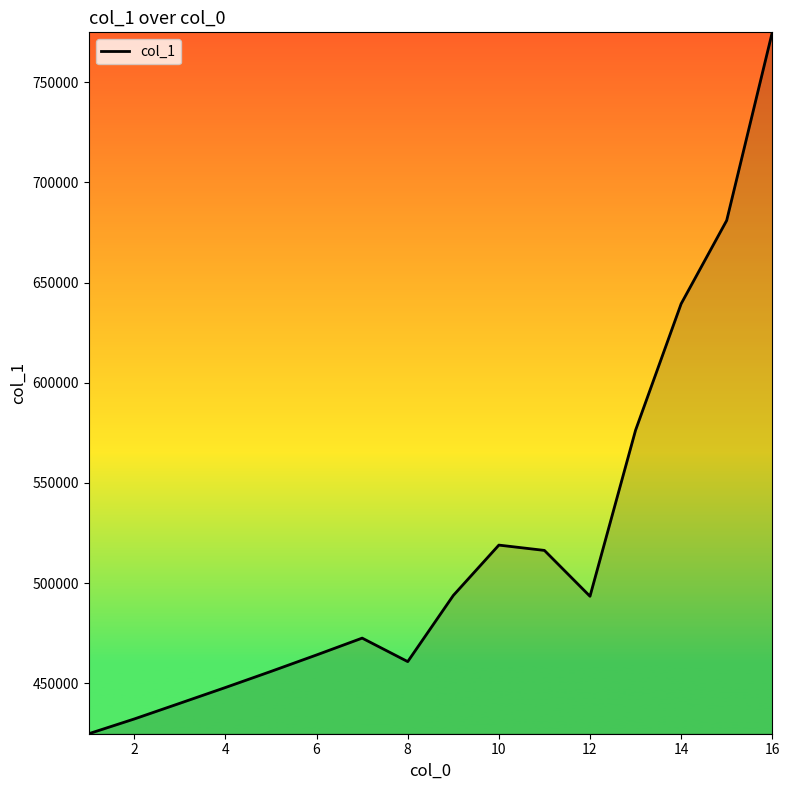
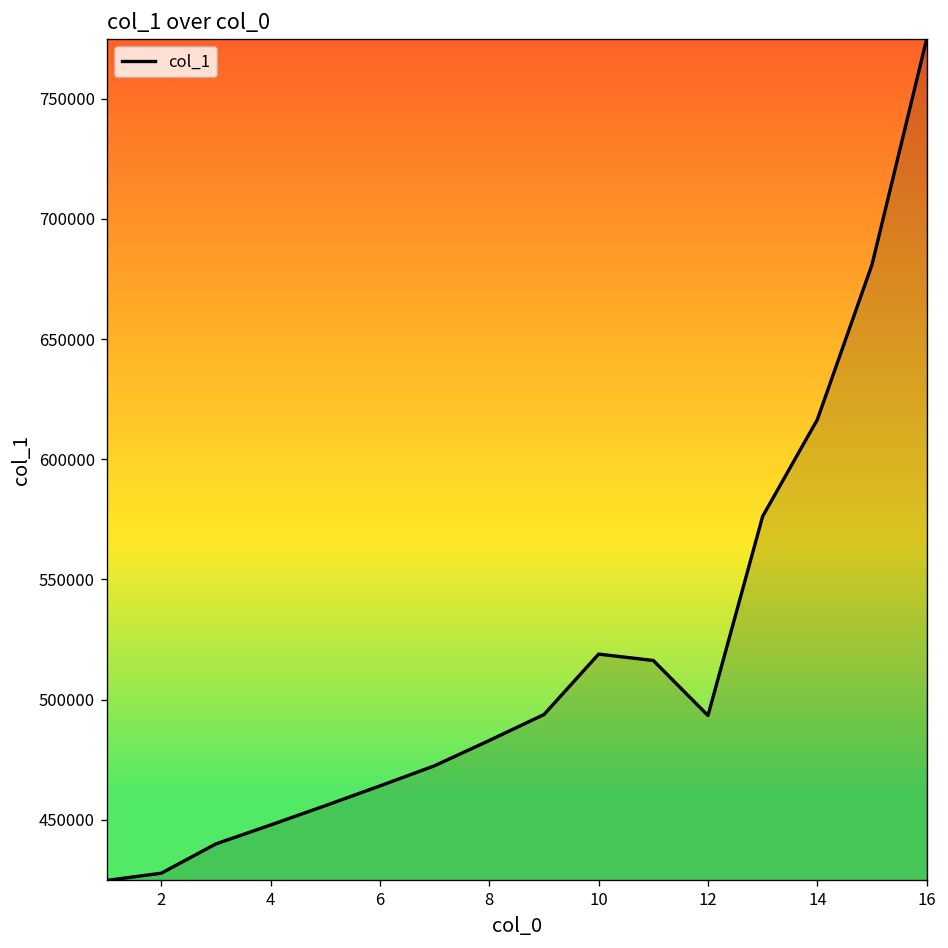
2: 432000 -> 428000
8: 461000 -> 483000
14: 639000 -> 616000
